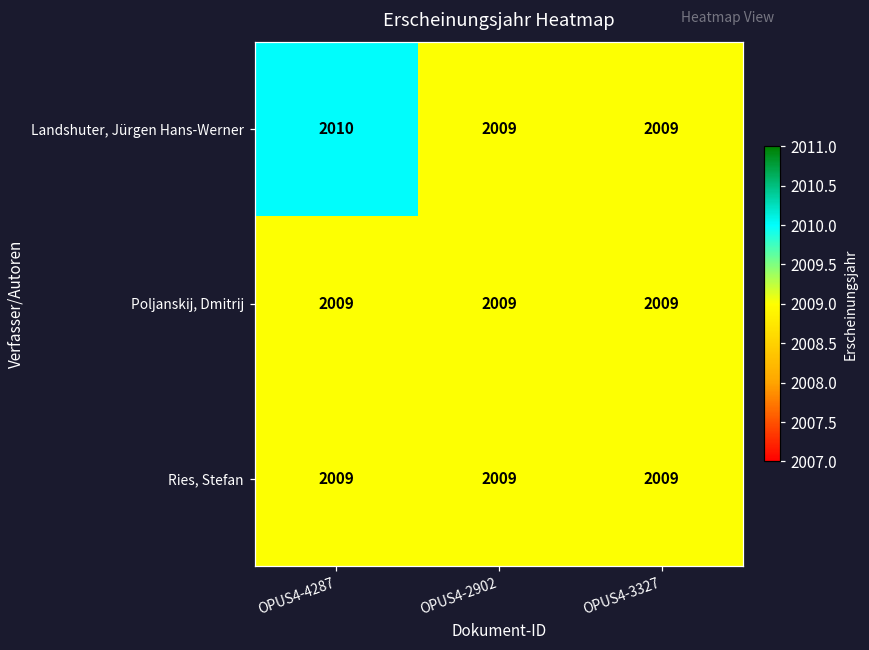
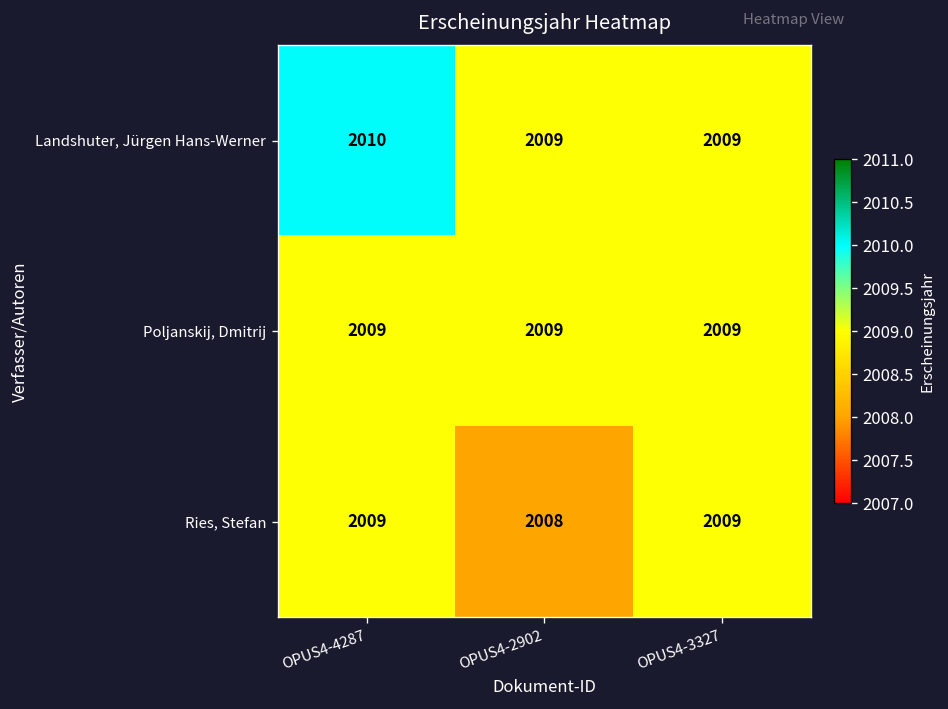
Ries, Stefan, OPUS4-2902: 2009 -> 2008
